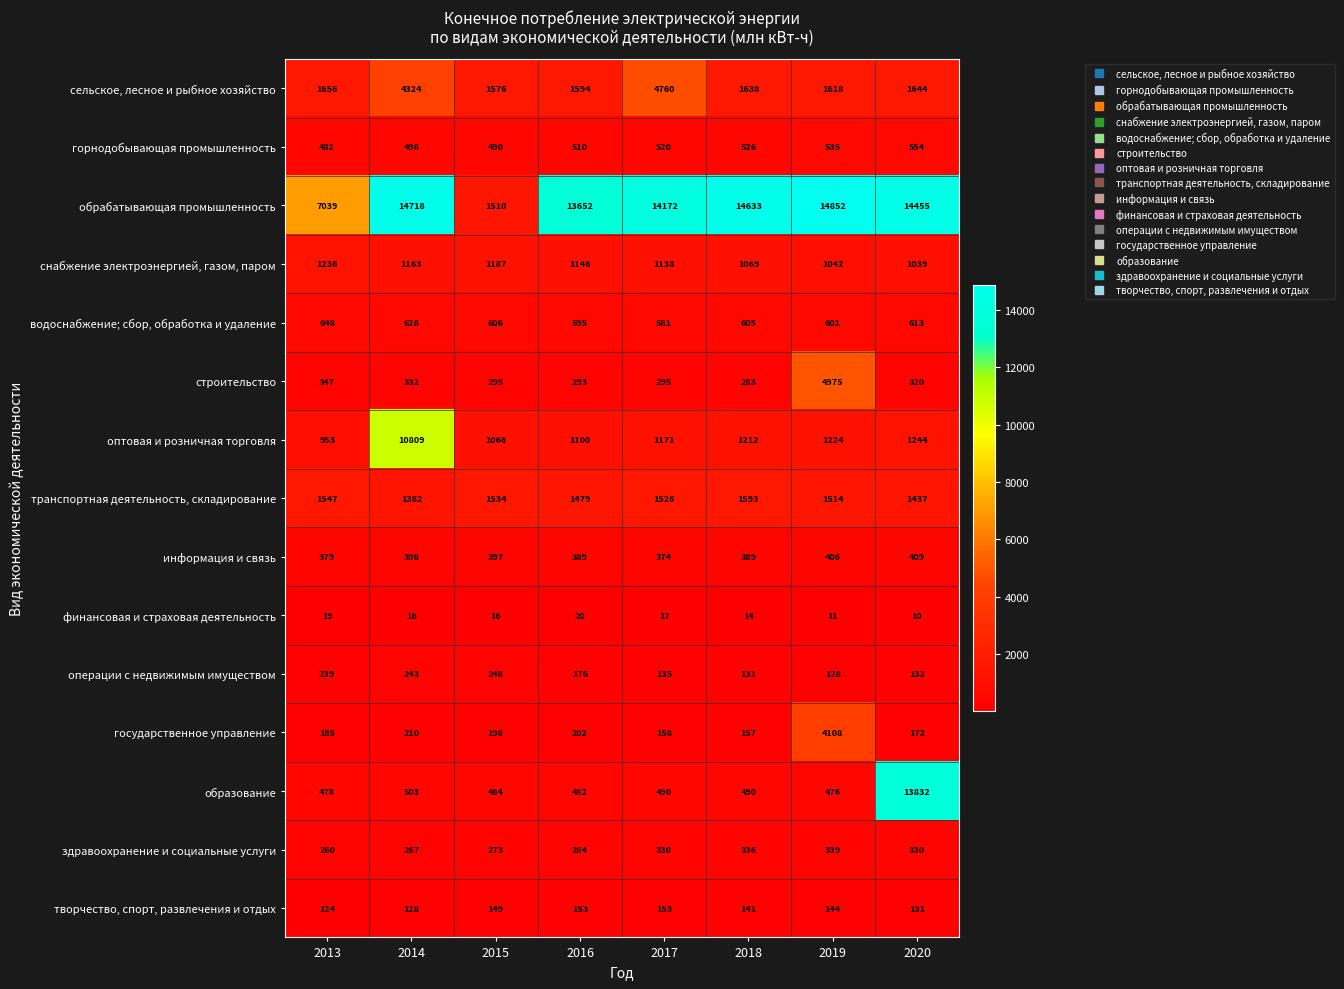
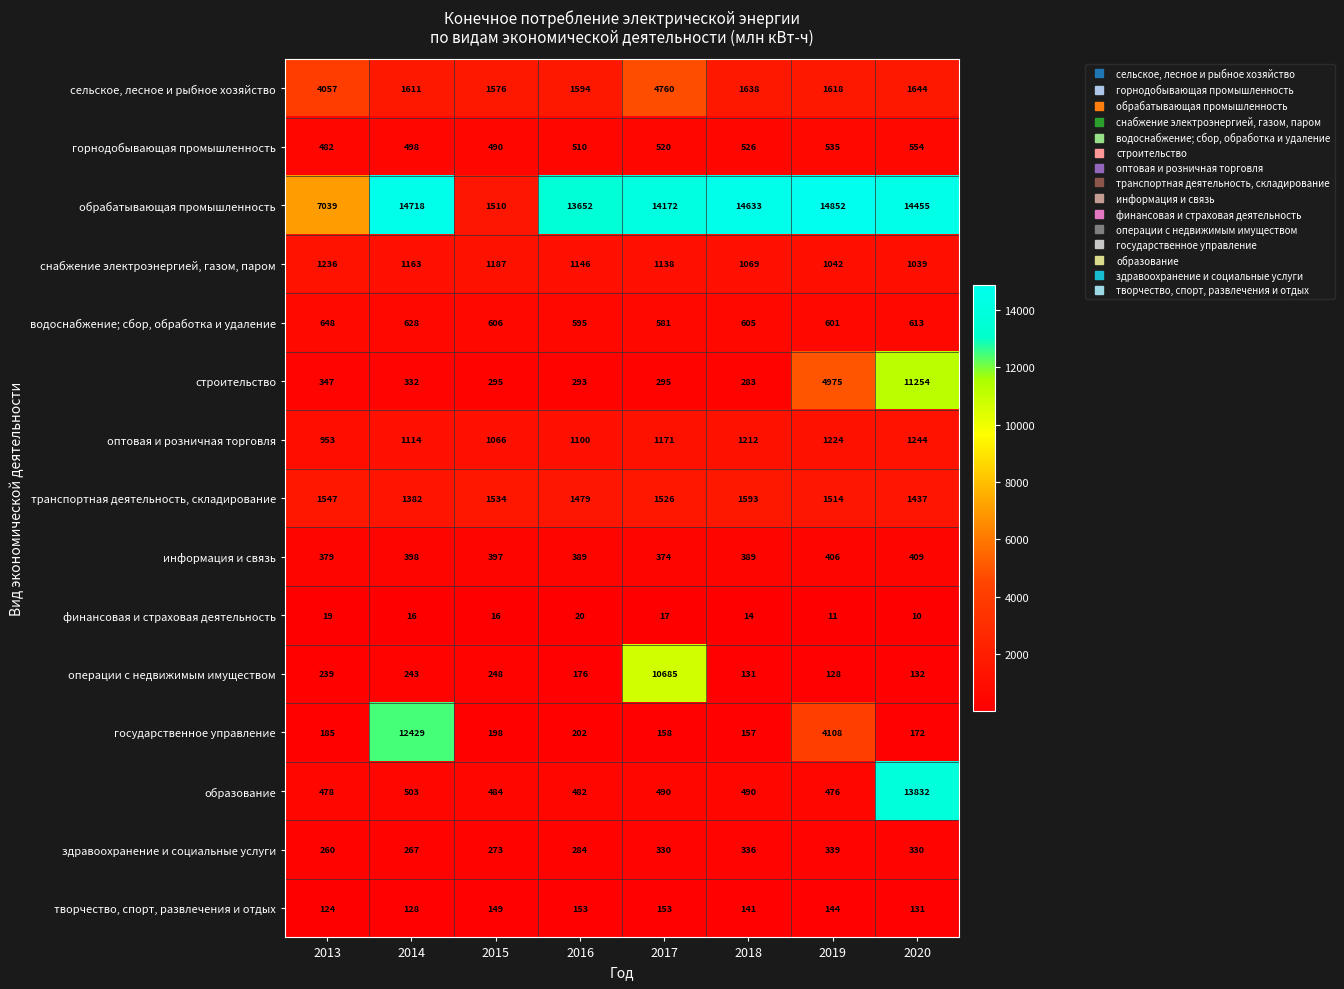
сельское, лесное и рыбное хозяйство, 2013: 1656 -> 4057
сельское, лесное и рыбное хозяйство, 2014: 4324 -> 1611
строительство, 2020: 320 -> 11254
оптовая и розничная торговля, 2014: 10809 -> 1114
операции с недвижимым имуществом, 2017: 135 -> 10685
государственное управление, 2014: 210 -> 12429
